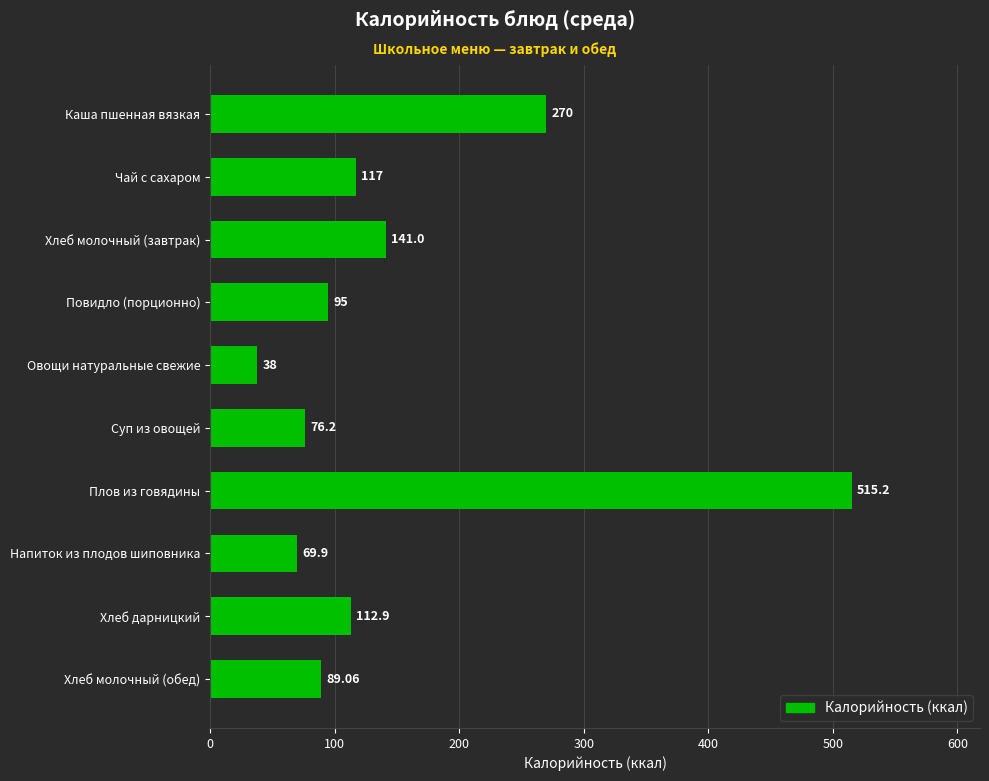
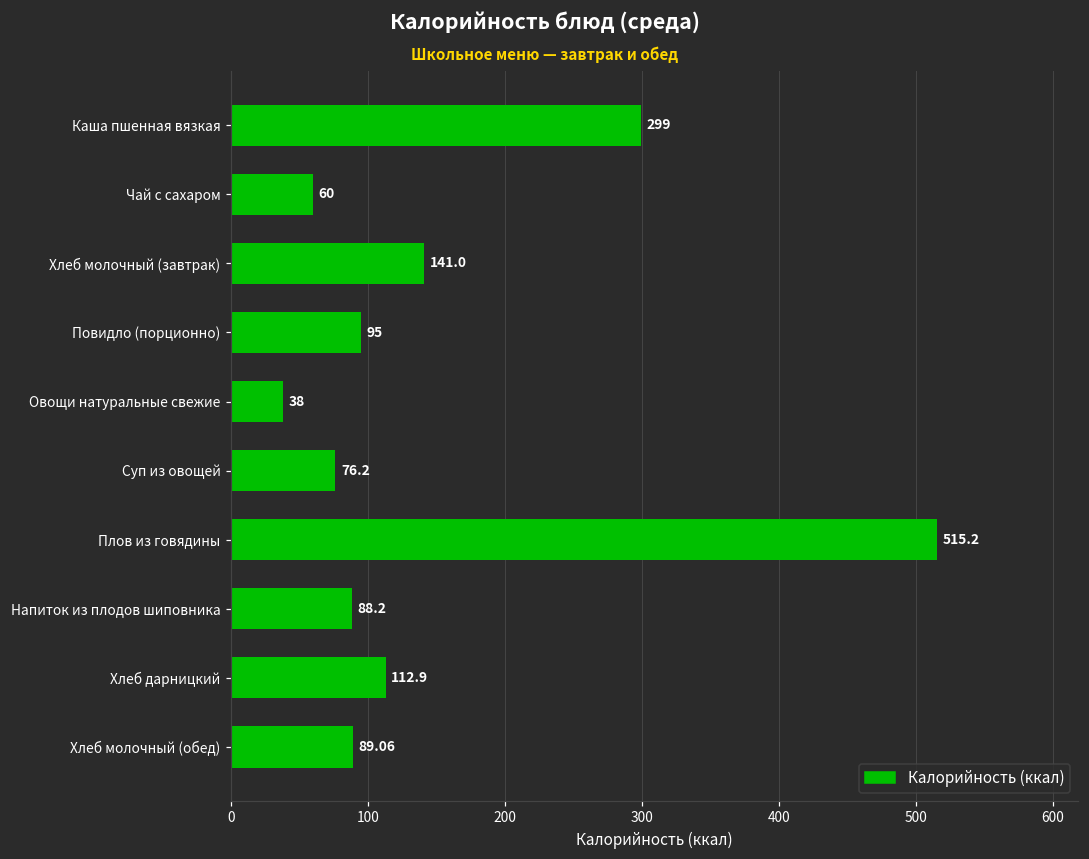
Каша пшенная вязкая: 270 -> 299
Чай с сахаром: 117 -> 60
Напиток из плодов шиповника: 69.9 -> 88.2
